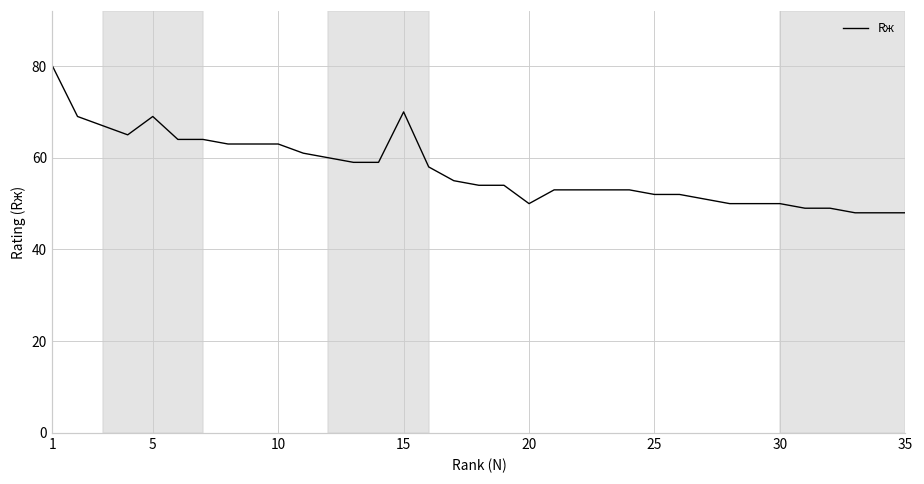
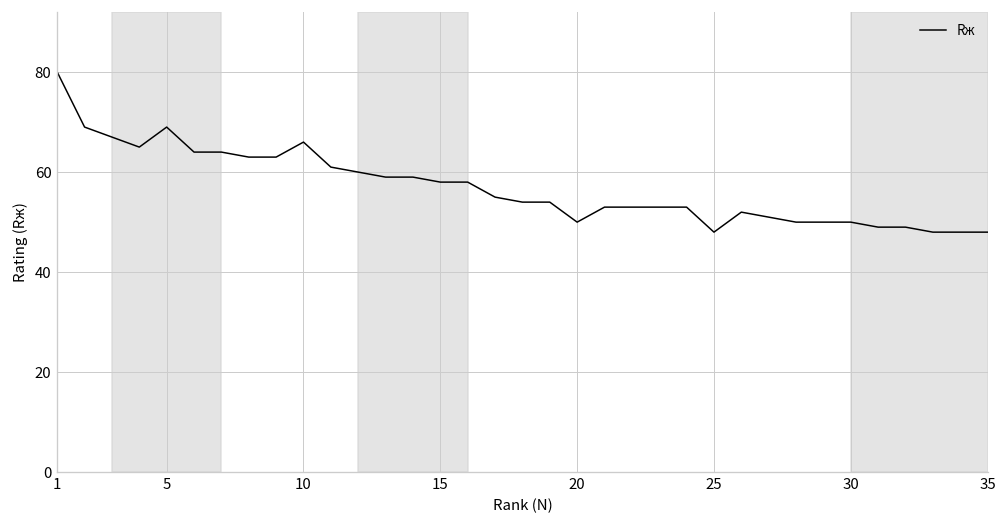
10: 63 -> 66
15: 70 -> 58
25: 52 -> 48
